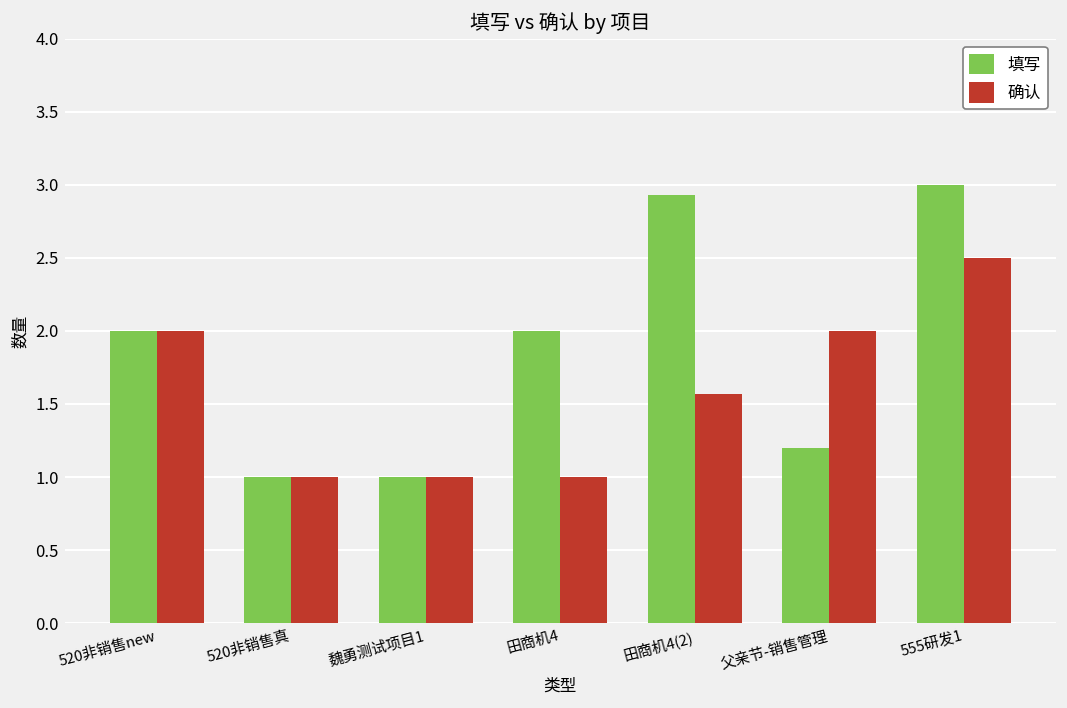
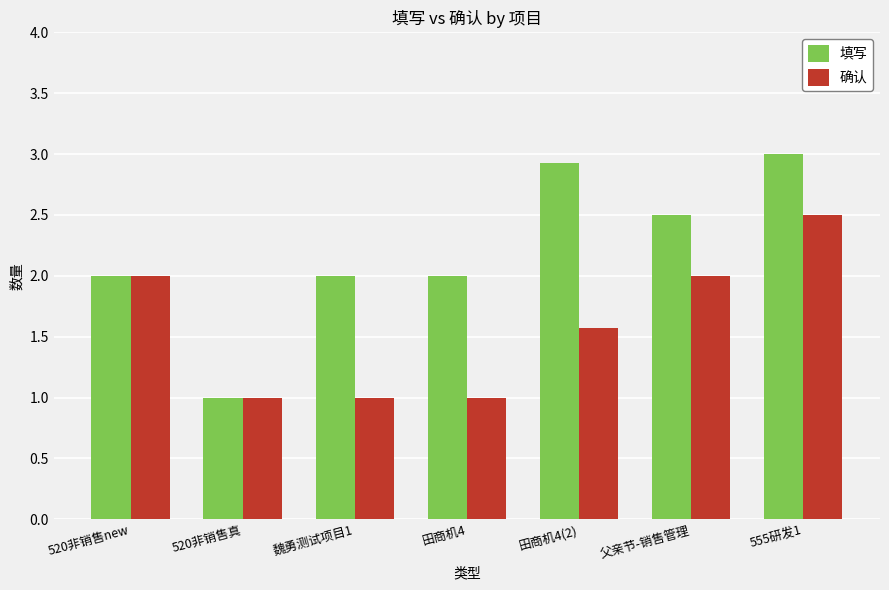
填写, 魏勇测试项目1: 1 -> 2
填写, 父亲节-销售管理: 1.2 -> 2.5
